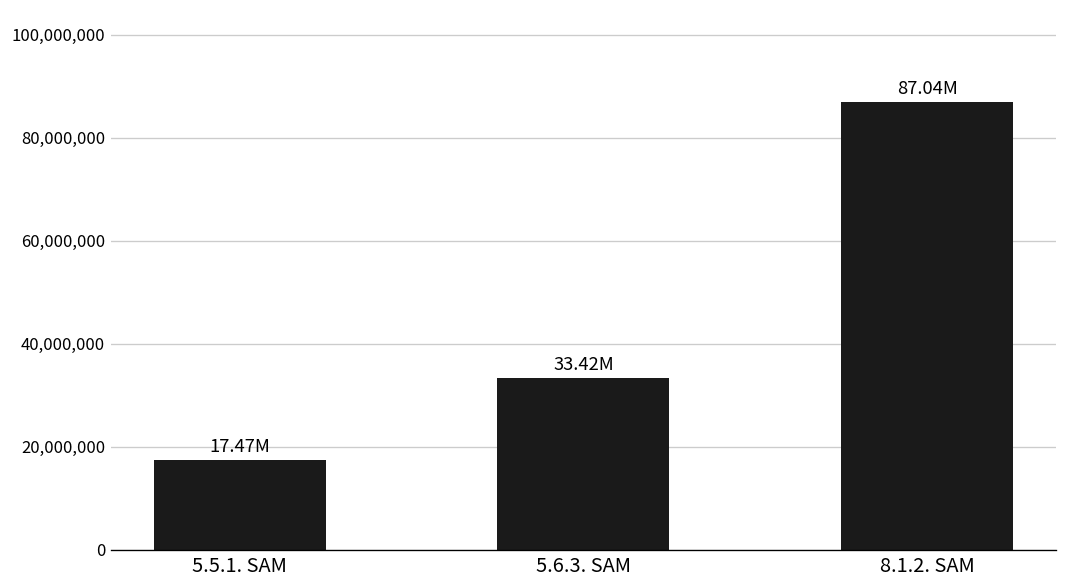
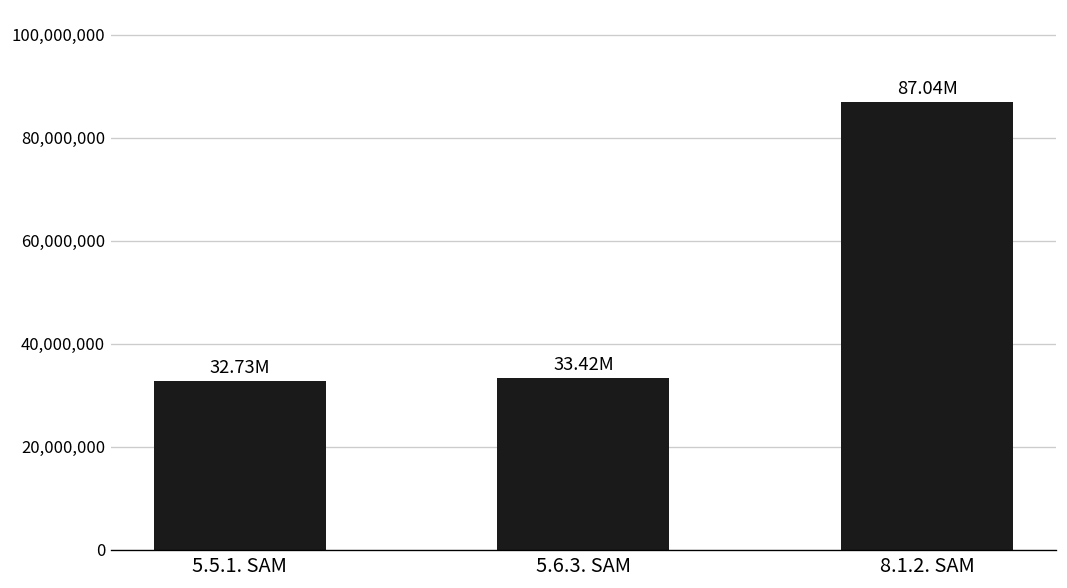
5.5.1. SAM: 17.47M -> 32.73M
